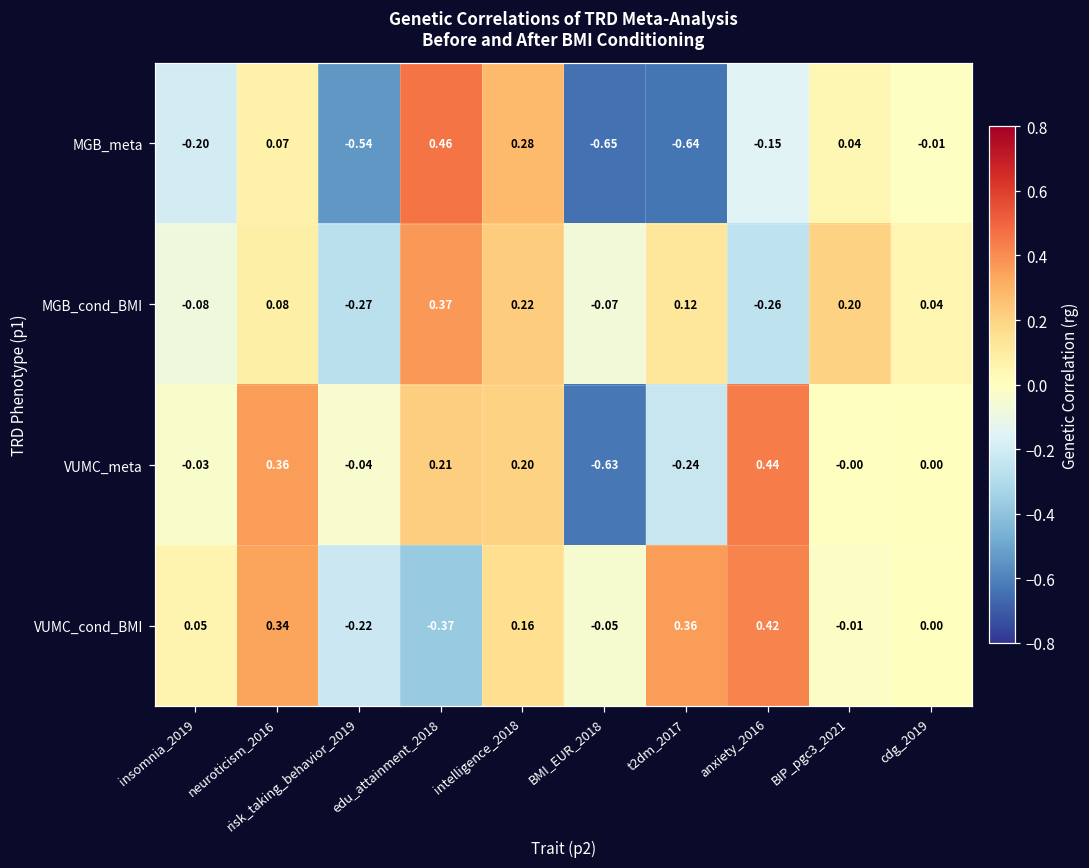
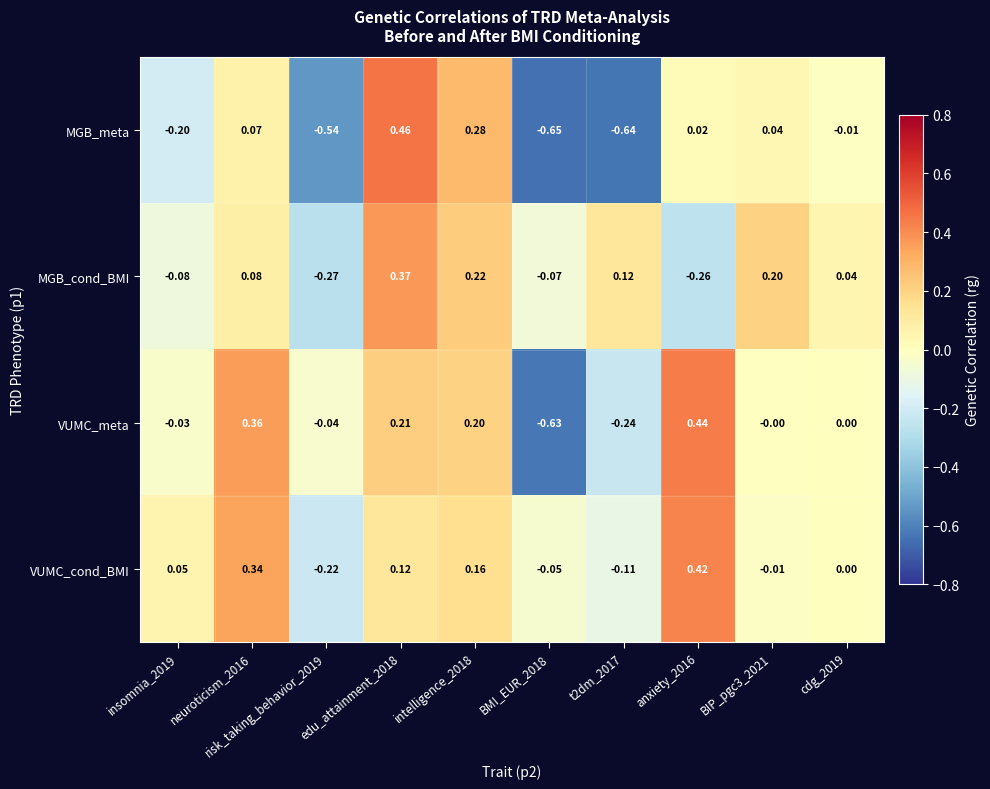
MGB_meta, anxiety_2016: -0.15 -> 0.02
VUMC_cond_BMI, edu_attainment_2018: -0.37 -> 0.12
VUMC_cond_BMI, t2dm_2017: 0.36 -> -0.11
